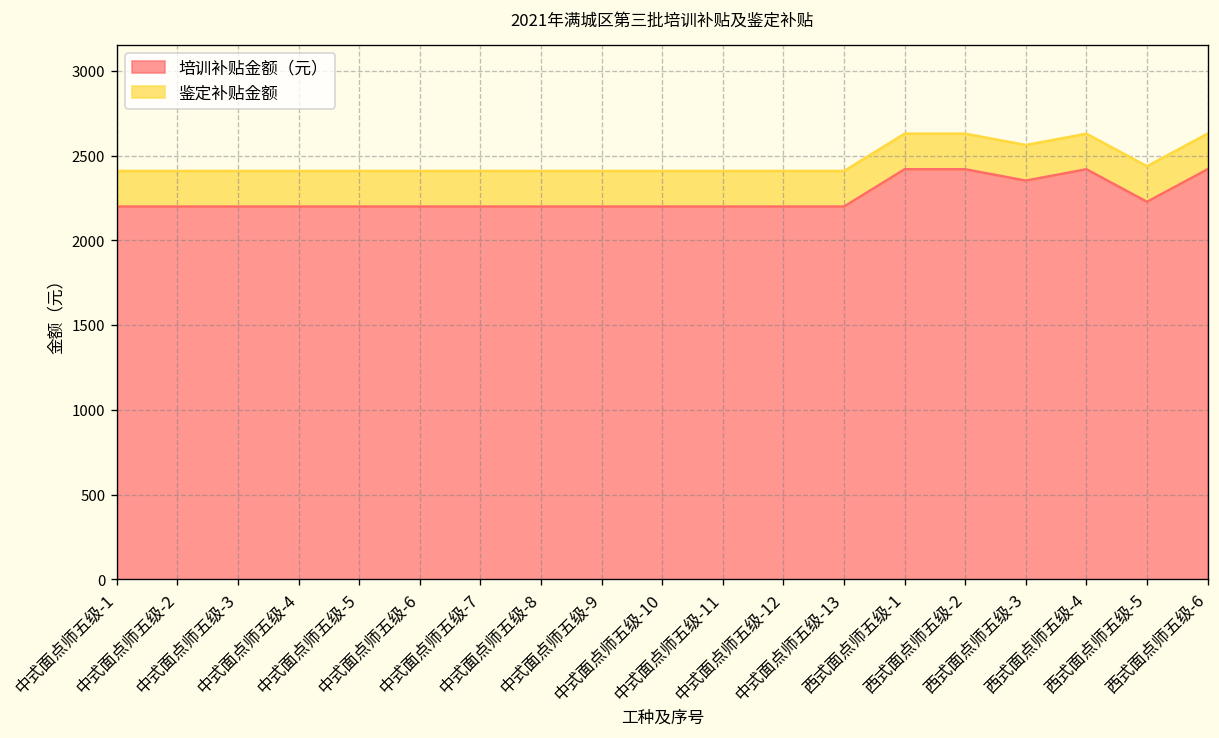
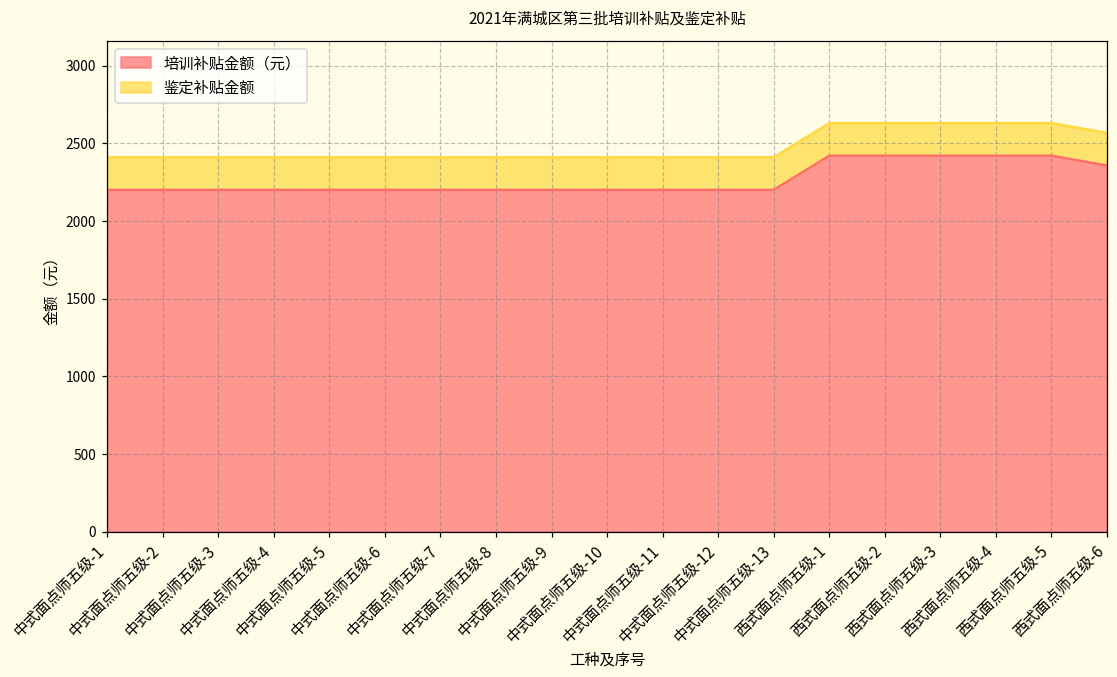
培训补贴金额（元）, 西式面点师五级-3: 2350 -> 2420
培训补贴金额（元）, 西式面点师五级-5: 2230 -> 2420
培训补贴金额（元）, 西式面点师五级-6: 2420 -> 2360
